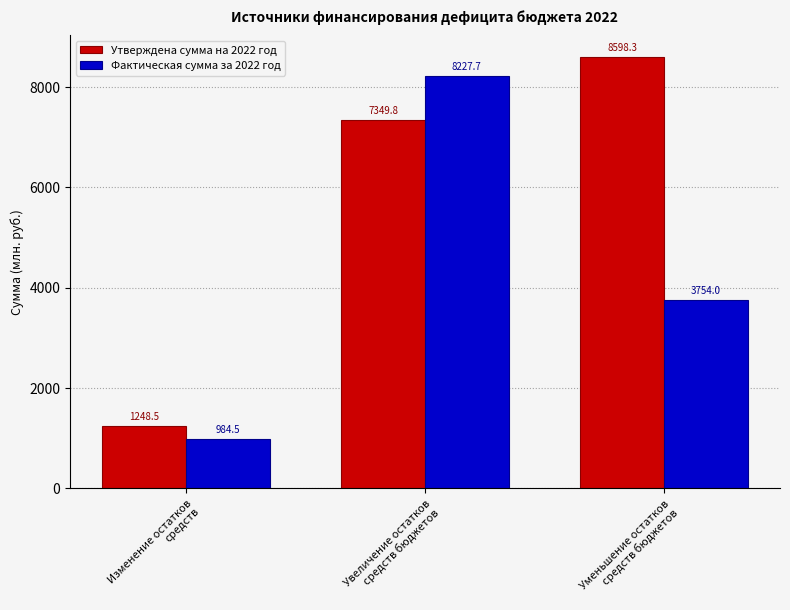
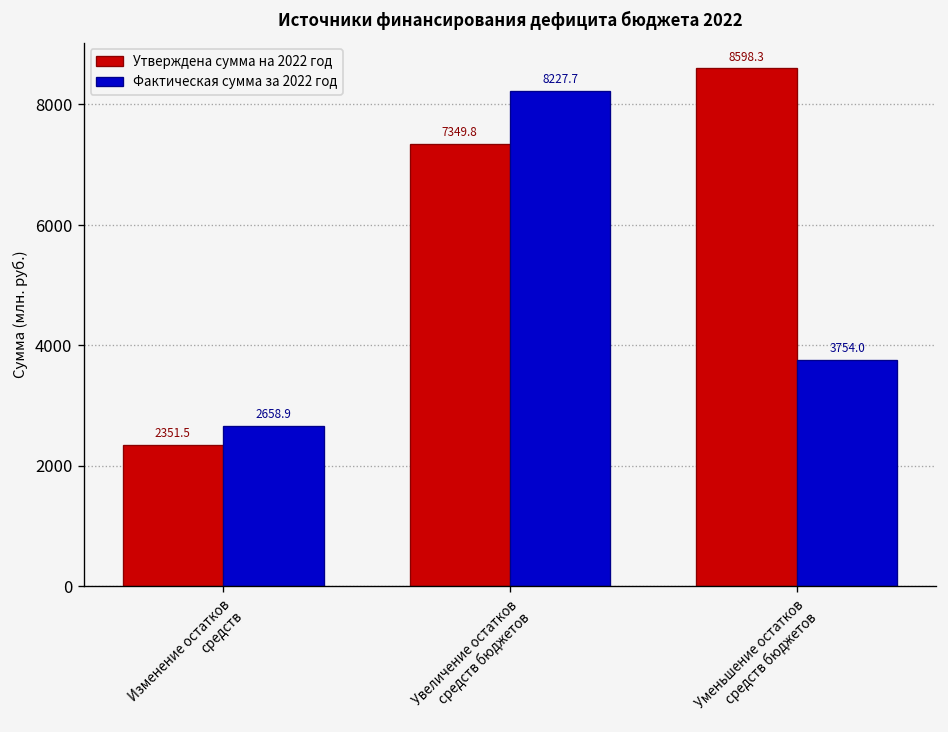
Утверждена сумма на 2022 год, Изменение остатков средств: 1248.5 -> 2351.5
Фактическая сумма за 2022 год, Изменение остатков средств: 984.5 -> 2658.9
